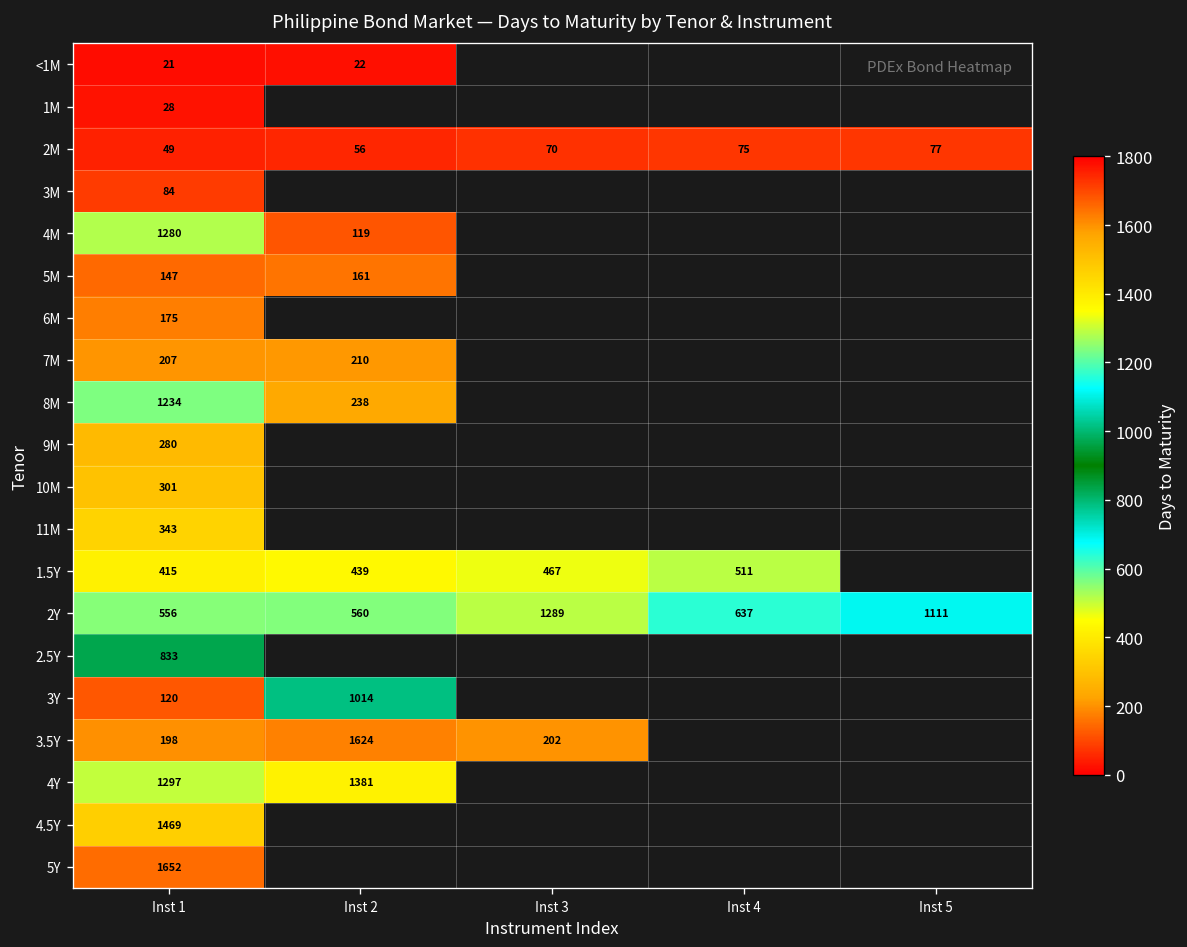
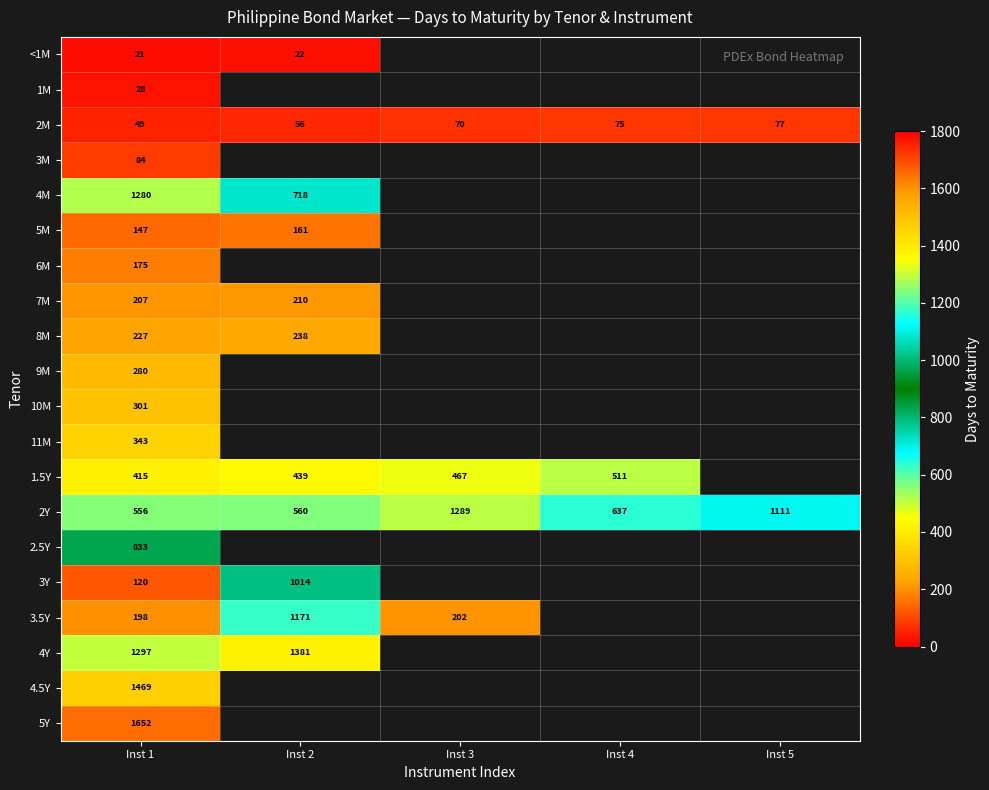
4M, Inst 2: 119 -> 718
8M, Inst 1: 1234 -> 227
3.5Y, Inst 2: 1624 -> 1171
